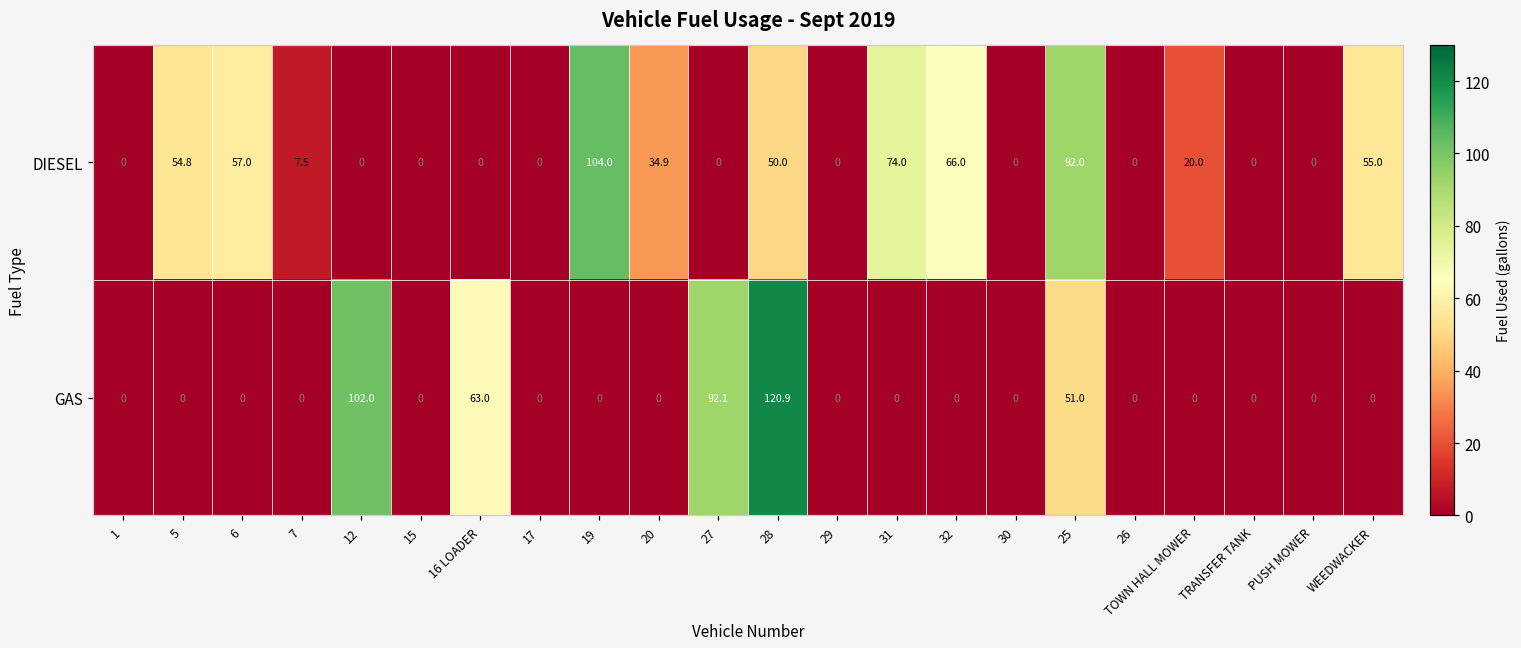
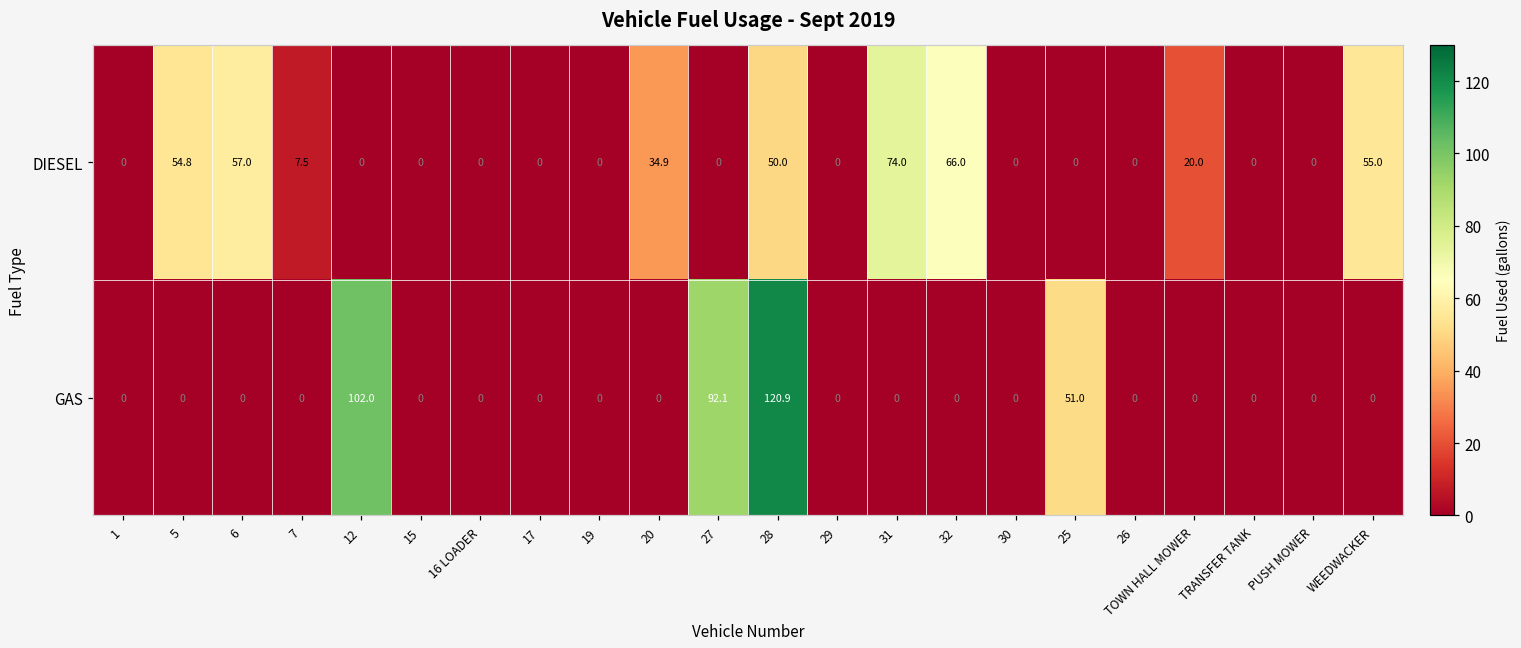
DIESEL, 19: 104.0 -> 0
DIESEL, 25: 92.0 -> 0
GAS, 16 LOADER: 63.0 -> 0
